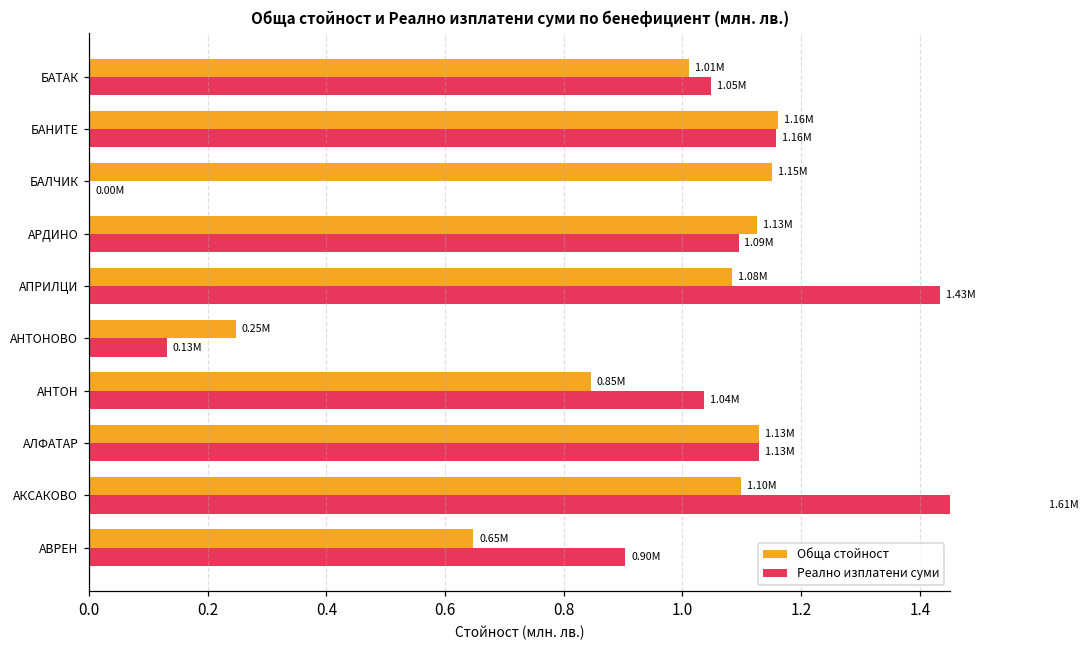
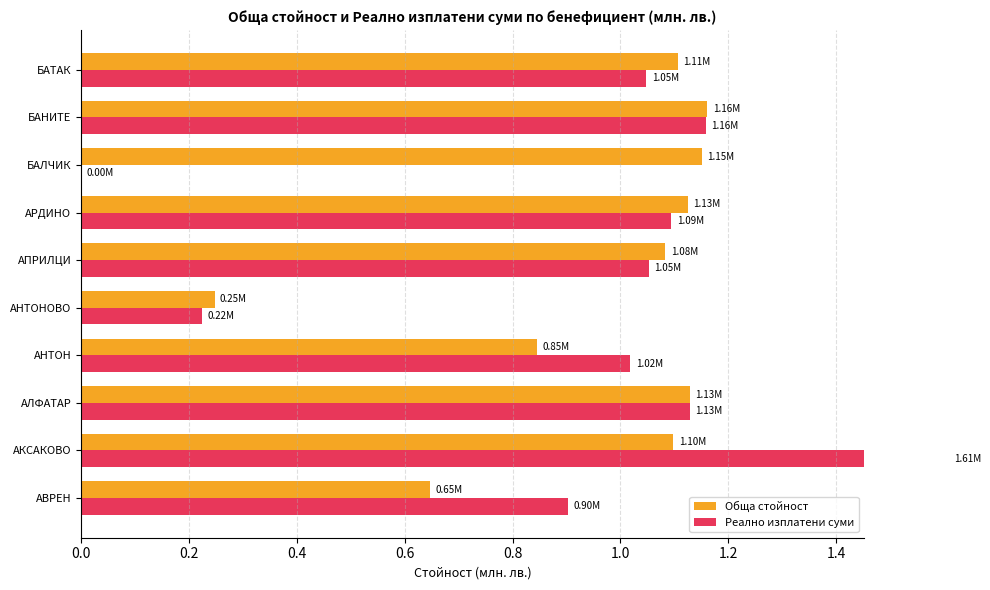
Обща стойност, БАТАК: 1.01M -> 1.11M
Реално изплатени суми, АПРИЛЦИ: 1.43M -> 1.05M
Реално изплатени суми, АНТОНОВО: 0.13M -> 0.22M
Реално изплатени суми, АНТОН: 1.04M -> 1.02M
